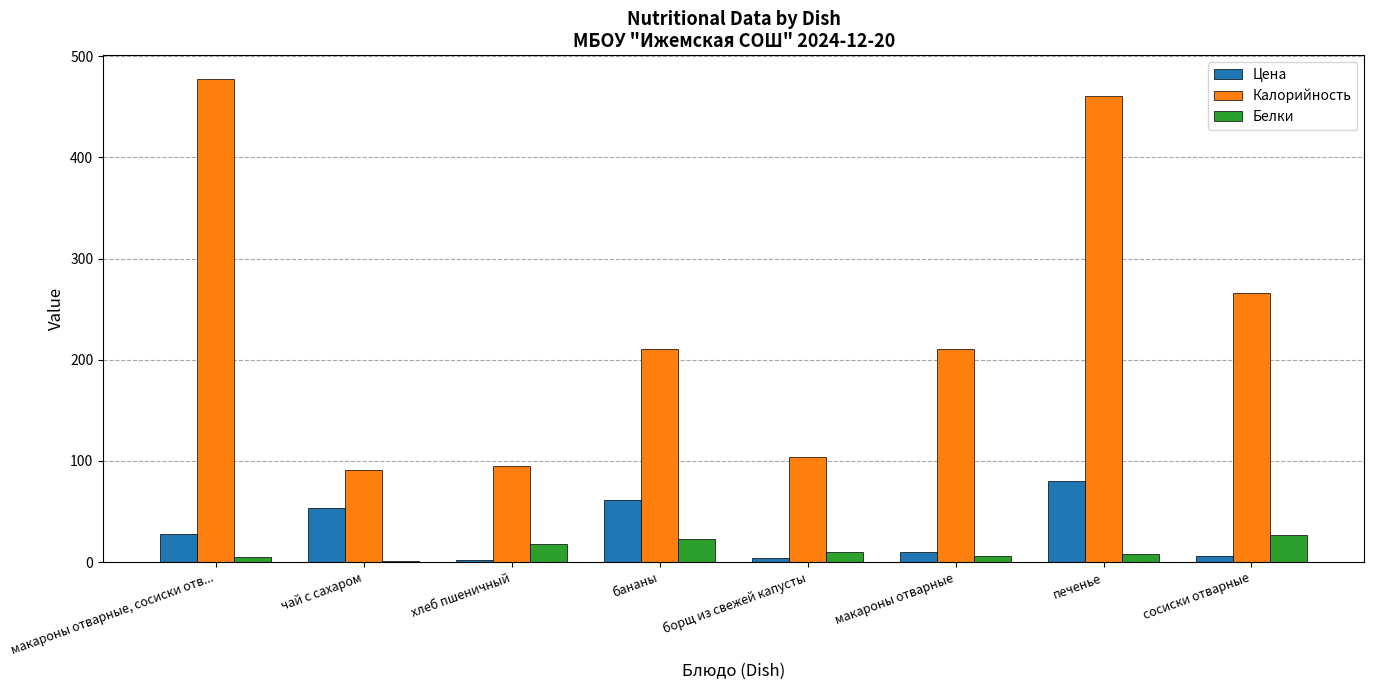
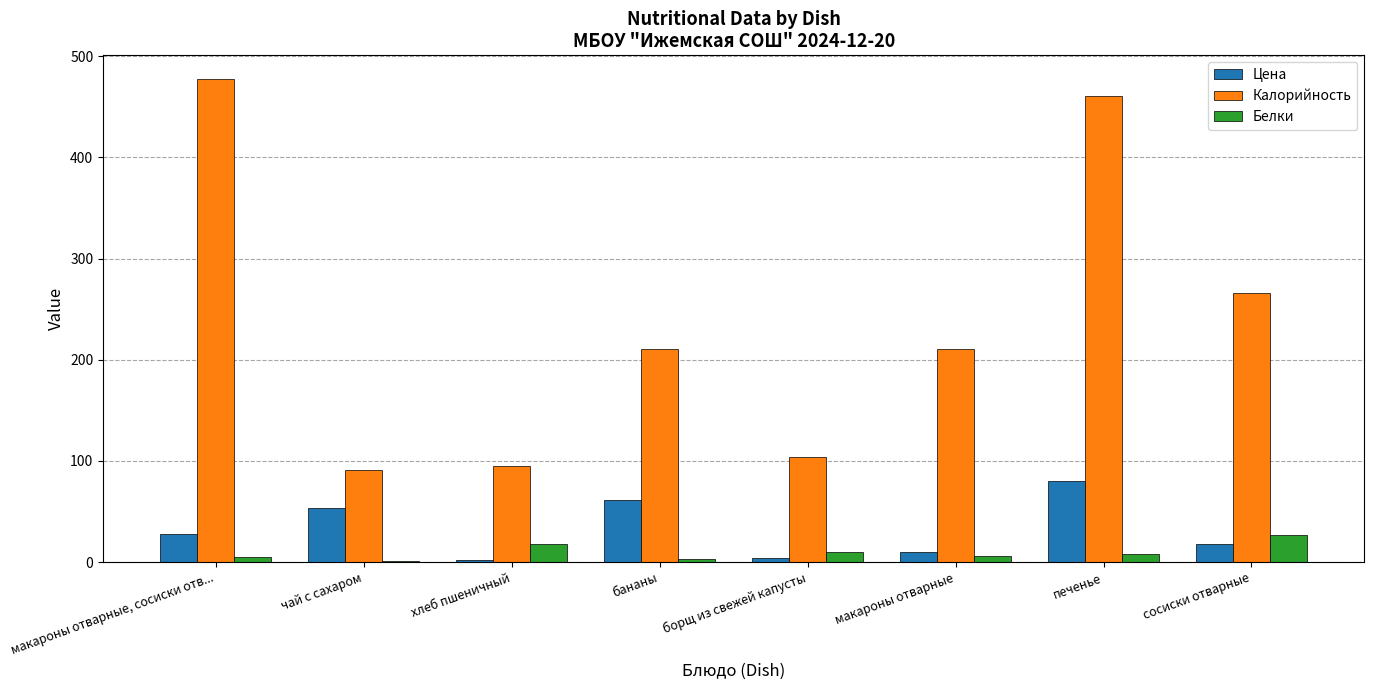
Белки, бананы: 23 -> 3
Цена, сосиски отварные: 6 -> 18
